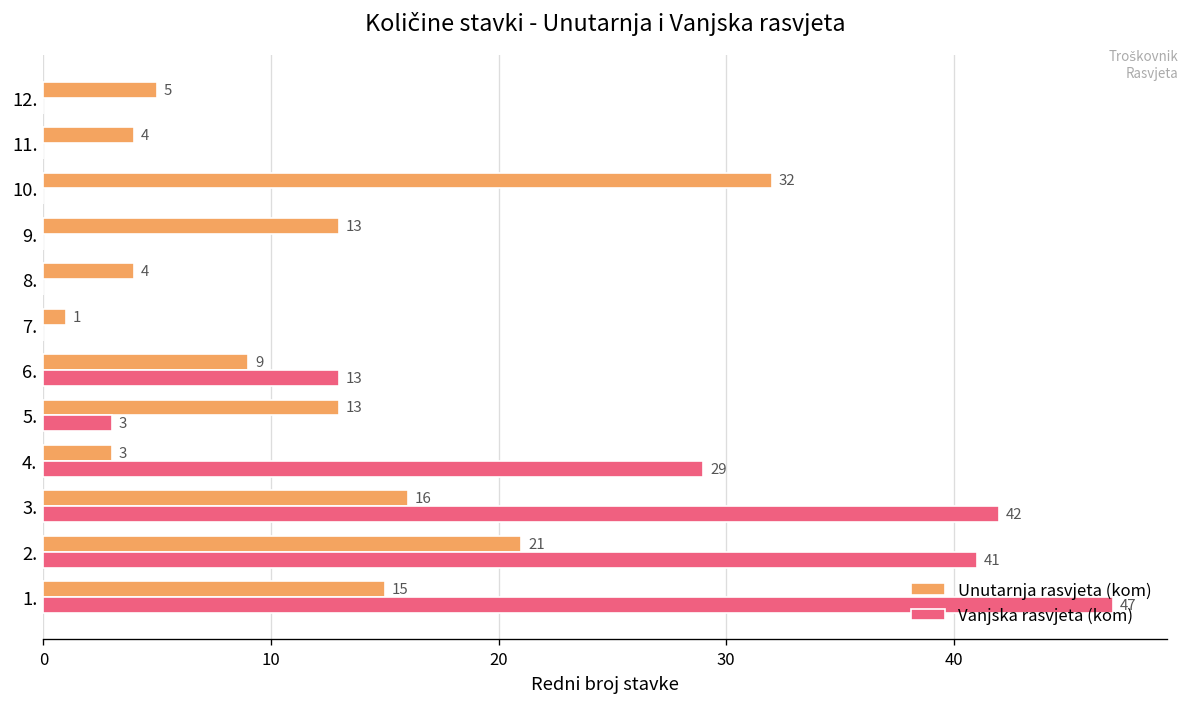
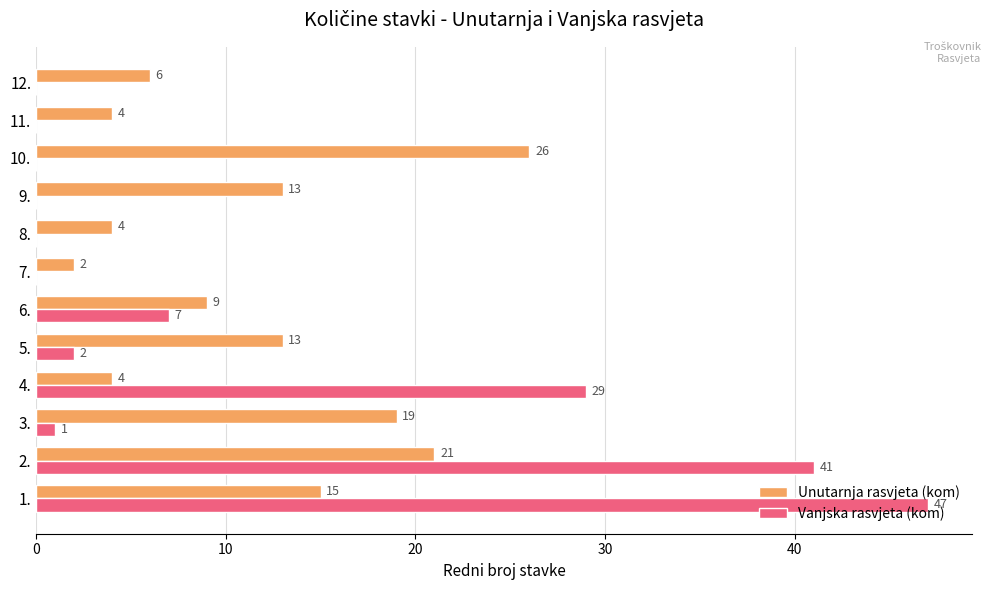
Unutarnja rasvjeta (kom), 12.: 5 -> 6
Unutarnja rasvjeta (kom), 10.: 32 -> 26
Unutarnja rasvjeta (kom), 7.: 1 -> 2
Vanjska rasvjeta (kom), 6.: 13 -> 7
Vanjska rasvjeta (kom), 5.: 3 -> 2
Unutarnja rasvjeta (kom), 4.: 3 -> 4
Unutarnja rasvjeta (kom), 3.: 16 -> 19
Vanjska rasvjeta (kom), 3.: 42 -> 1
